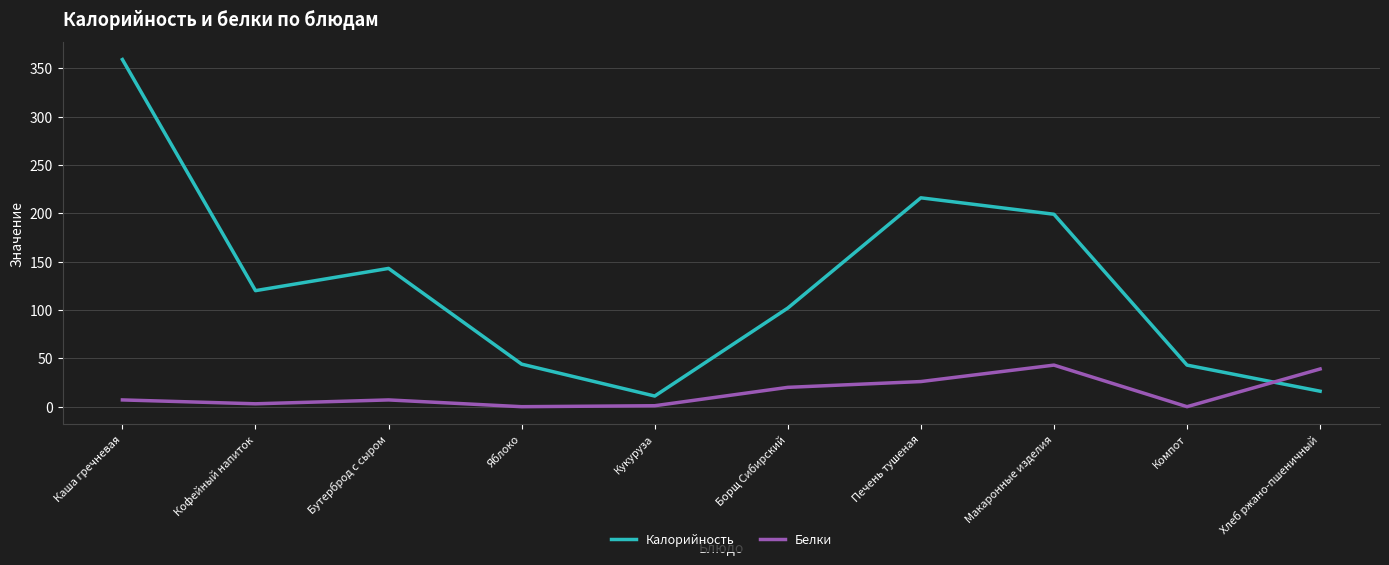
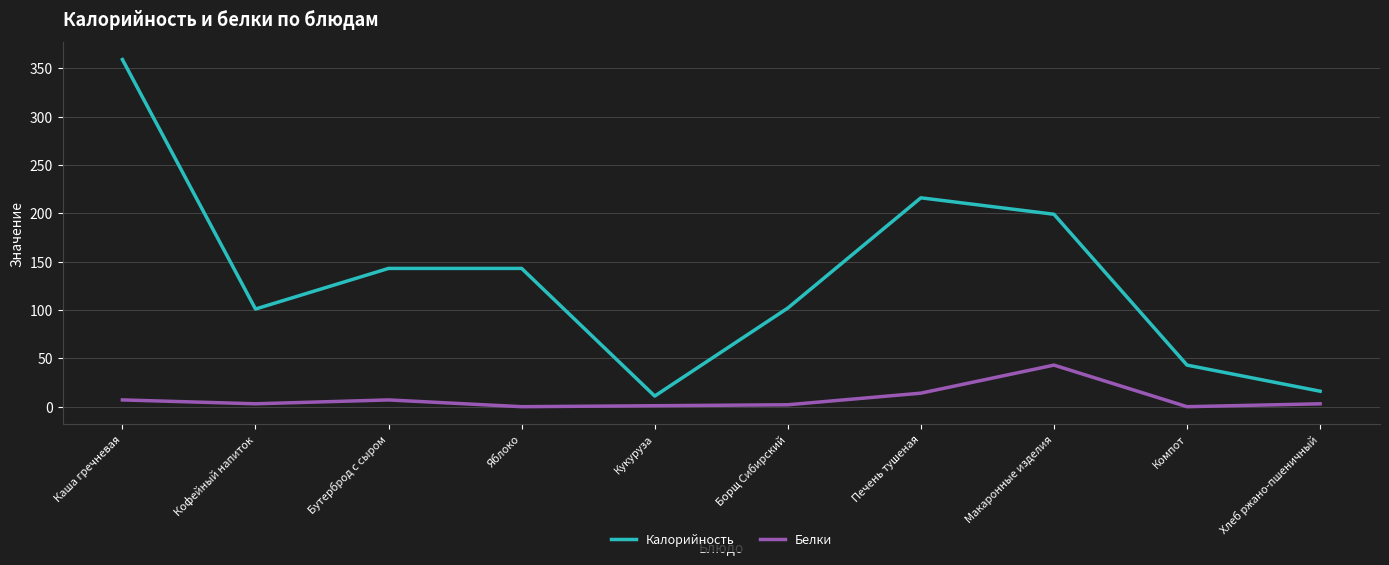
Калорийность, Кофейный напиток: 120 -> 100
Калорийность, Яблоко: 40 -> 140
Белки, Борщ Сибирский: 20 -> 0
Белки, Печень тушеная: 30 -> 10
Белки, Хлеб ржано-пшеничный: 40 -> 0
